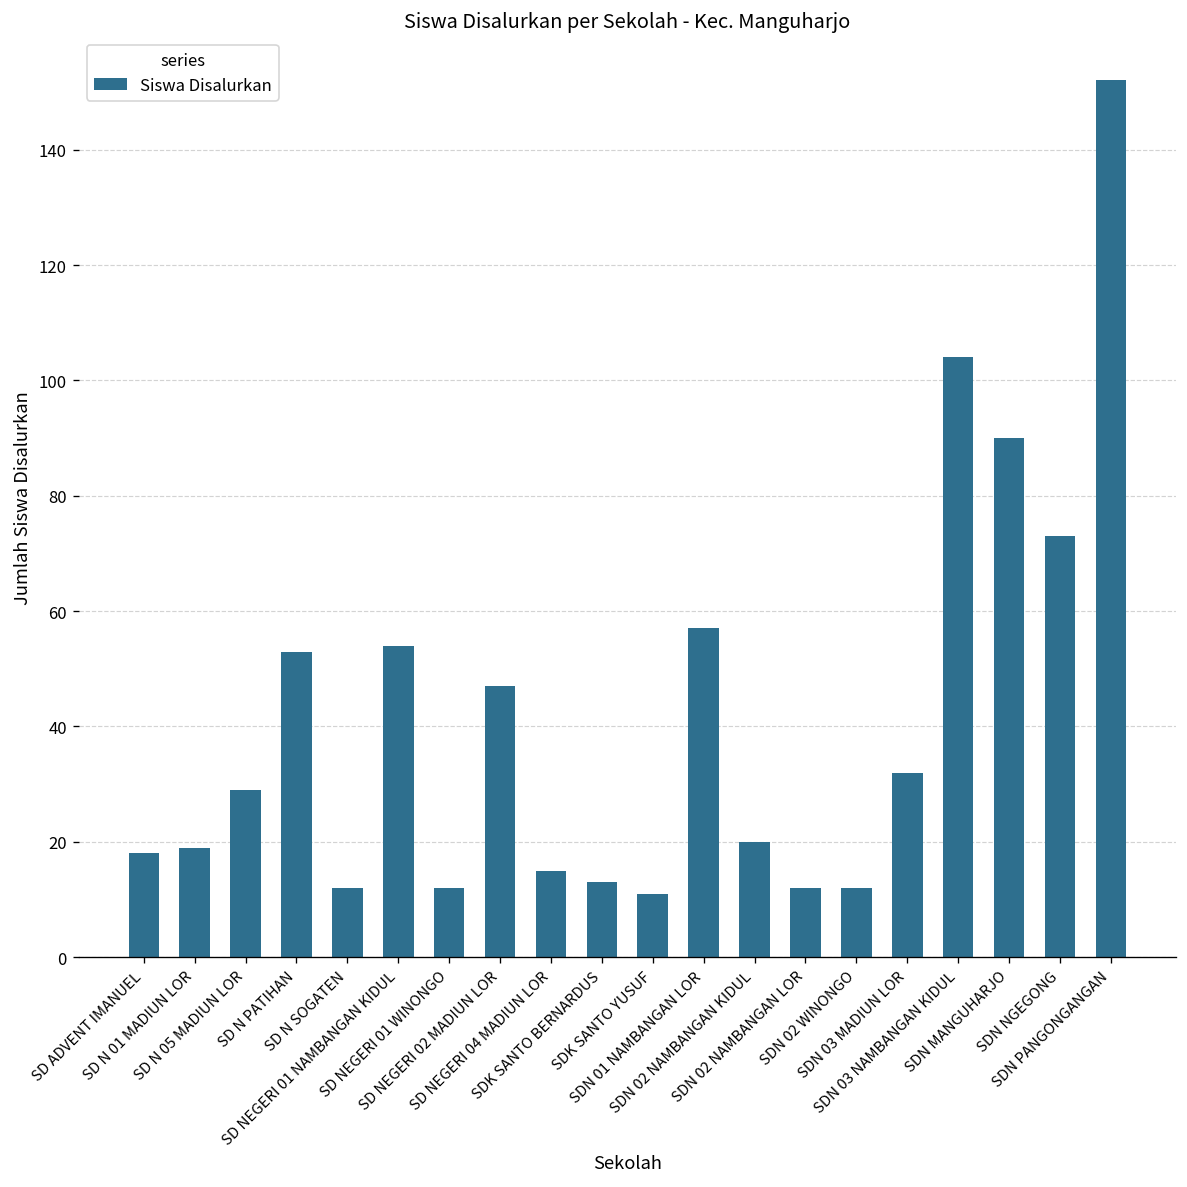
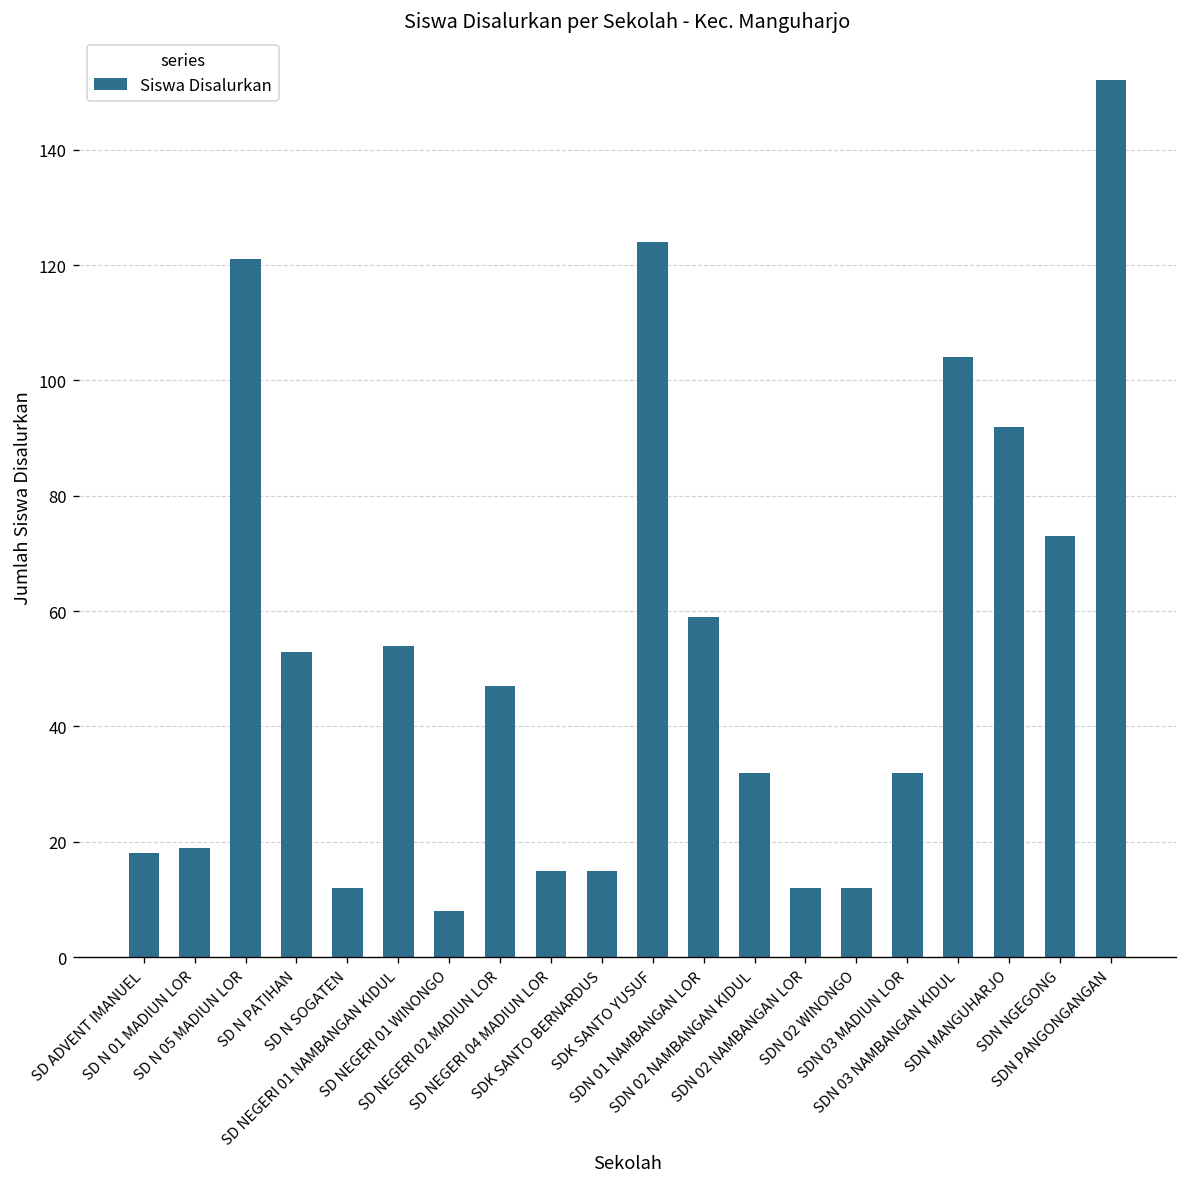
SD N 05 MADIUN LOR: 29 -> 121
SD NEGERI 01 WINONGO: 12 -> 8
SDK SANTO BERNARDUS: 13 -> 15
SDK SANTO YUSUF: 11 -> 124
SDN 01 NAMBANGAN LOR: 57 -> 59
SDN 02 NAMBANGAN KIDUL: 20 -> 32
SDN MANGUHARJO: 90 -> 92
